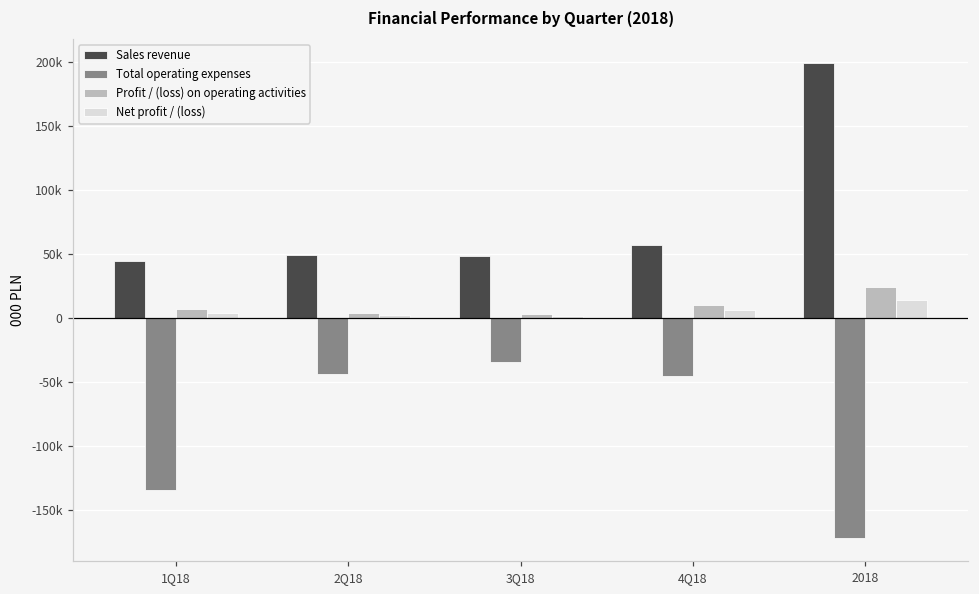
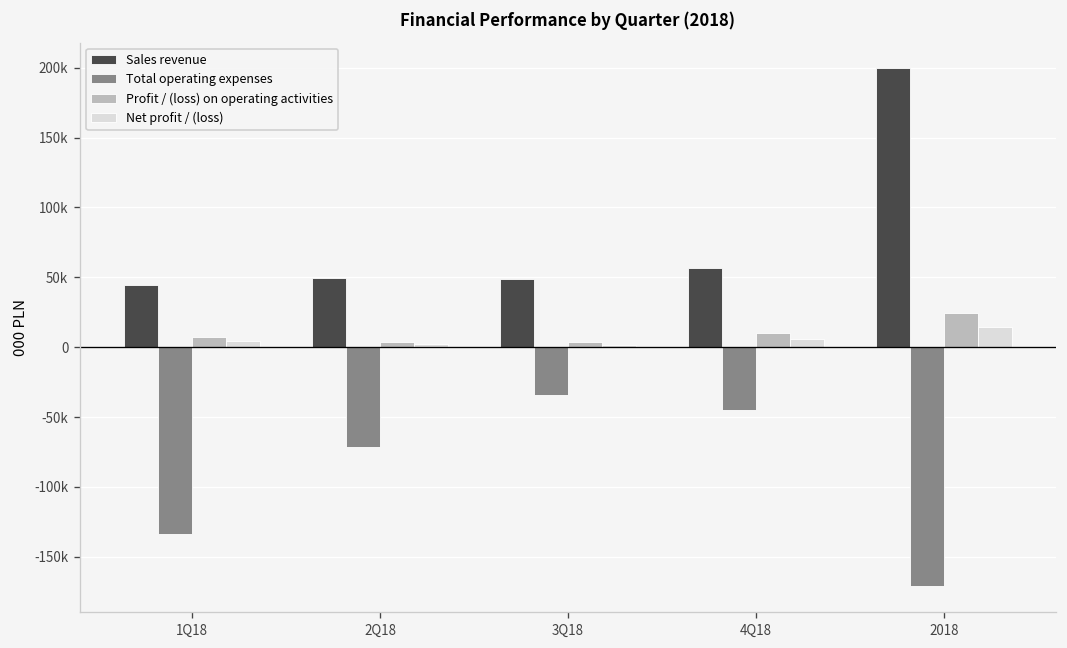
Total operating expenses, 2Q18: -44000 -> -72000
